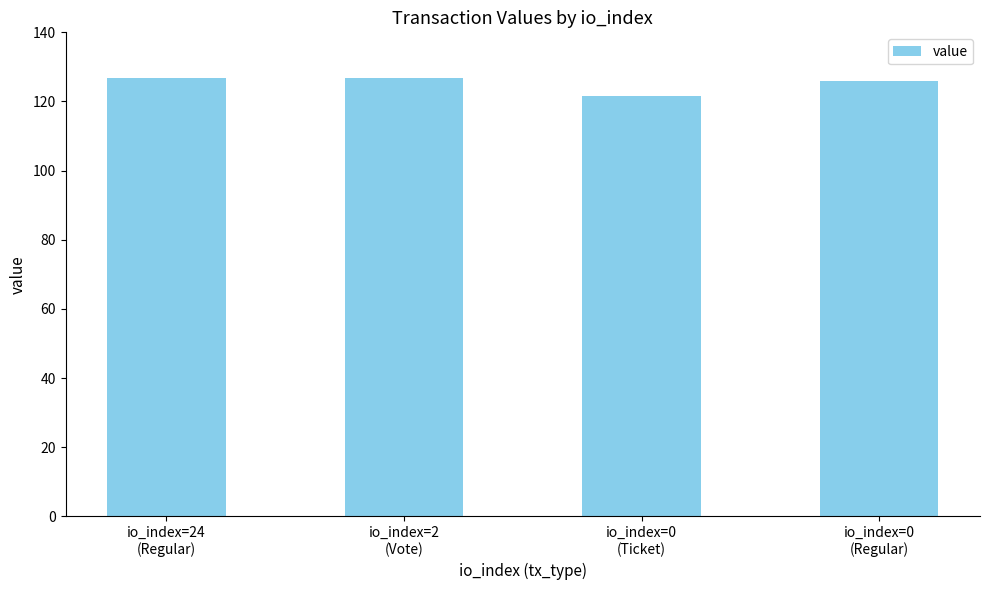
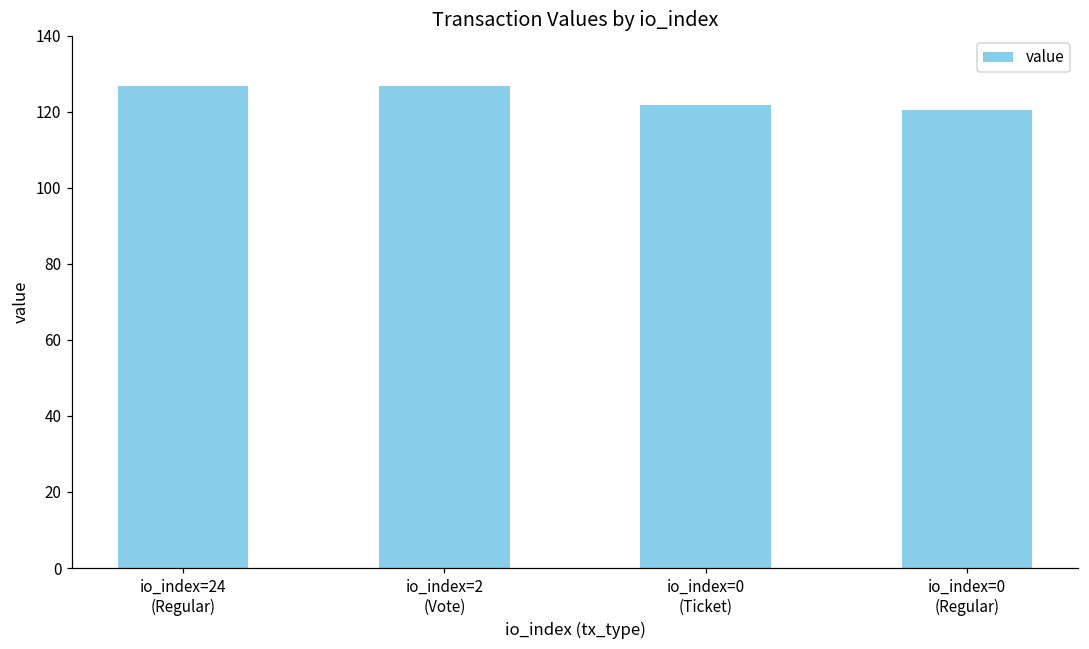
io_index=0 (Regular): 126 -> 121
